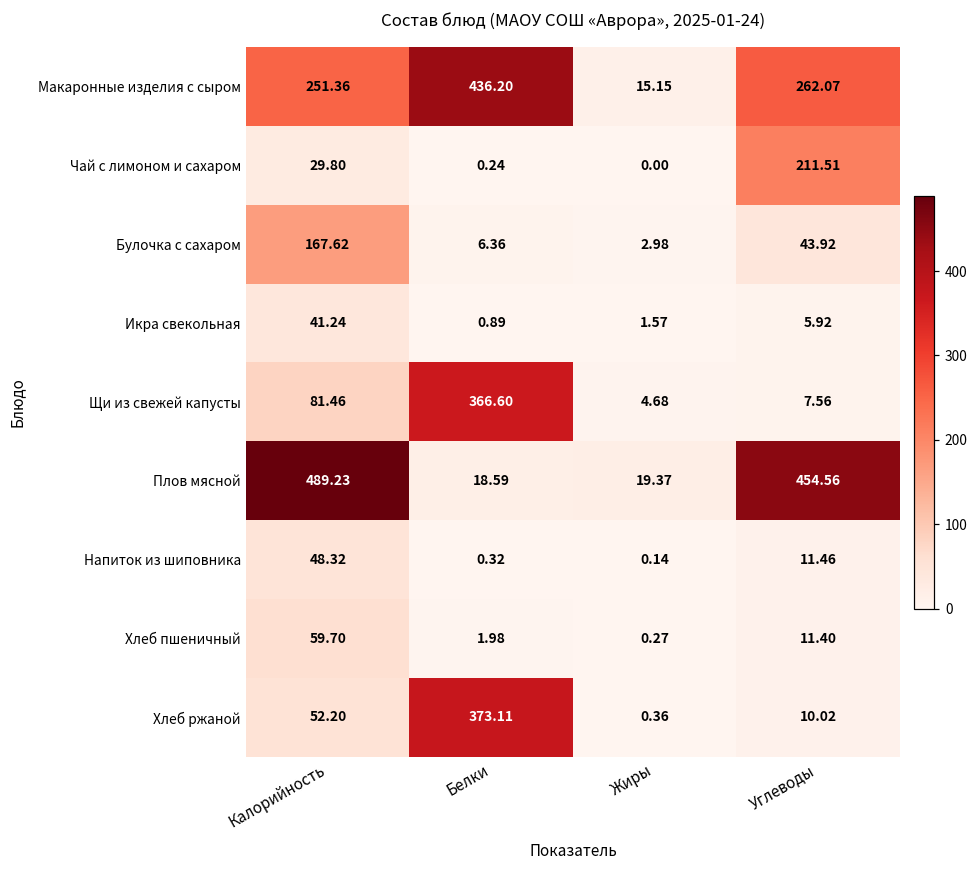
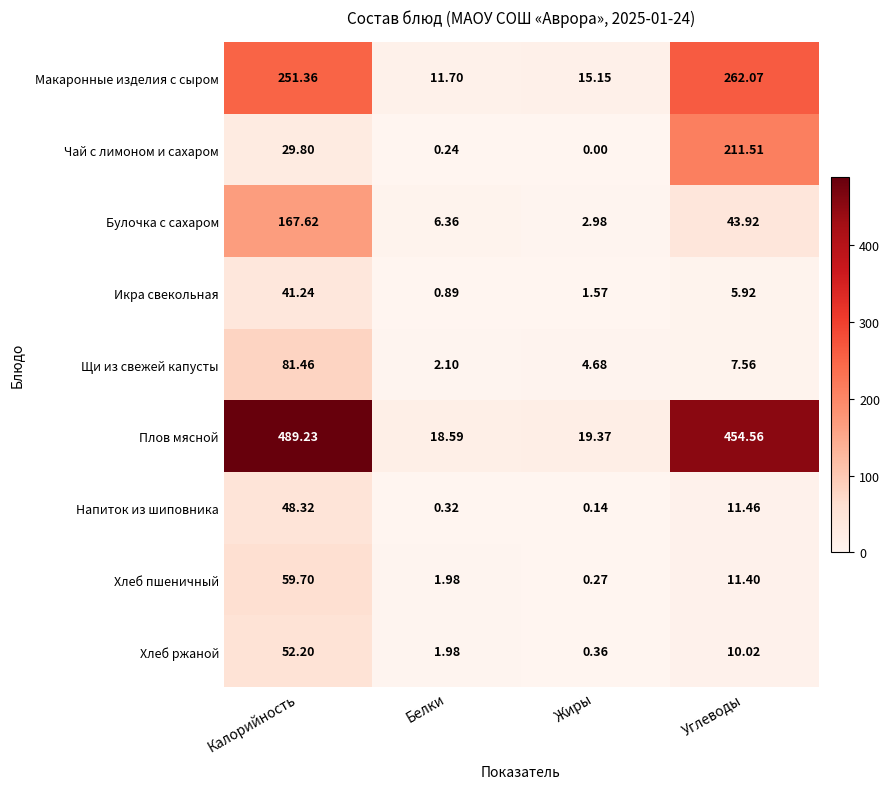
Макаронные изделия с сыром, Белки: 436.20 -> 11.70
Щи из свежей капусты, Белки: 366.60 -> 2.10
Хлеб ржаной, Белки: 373.11 -> 1.98
